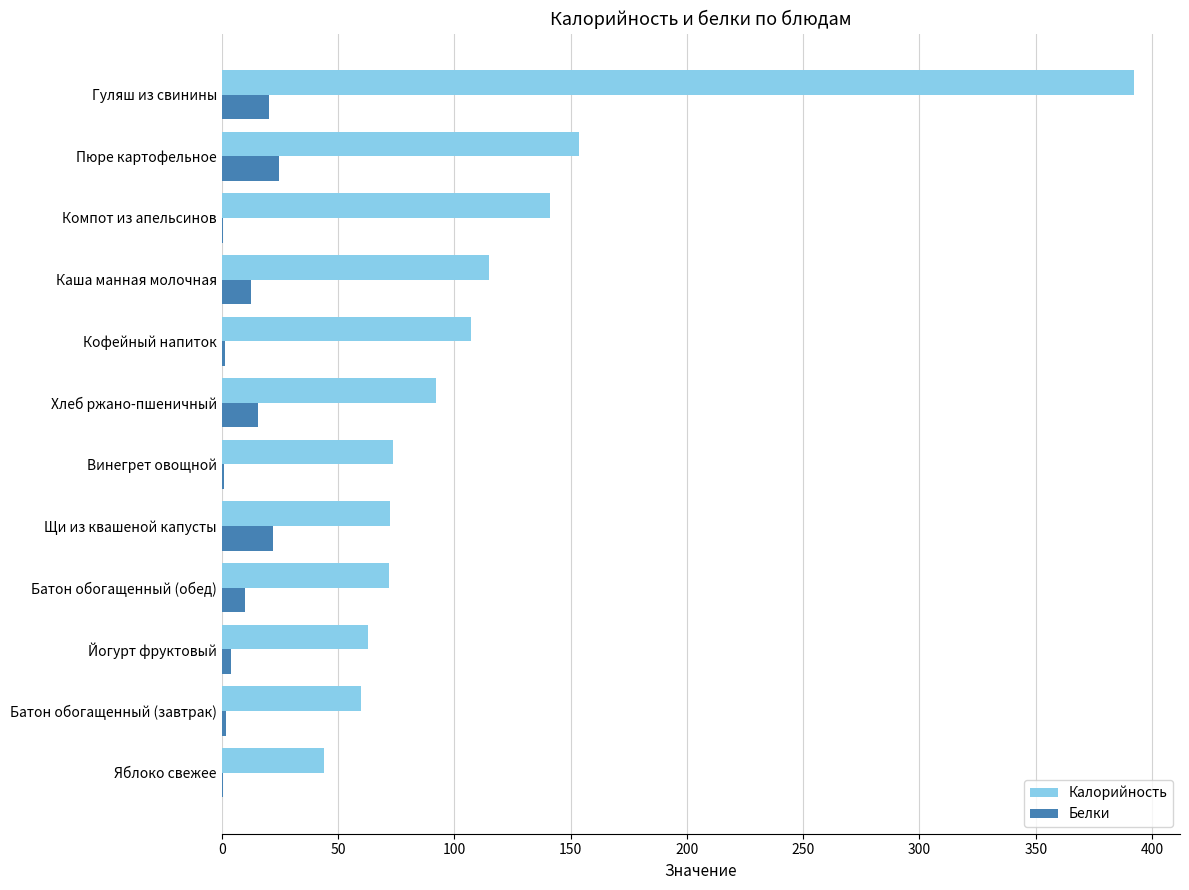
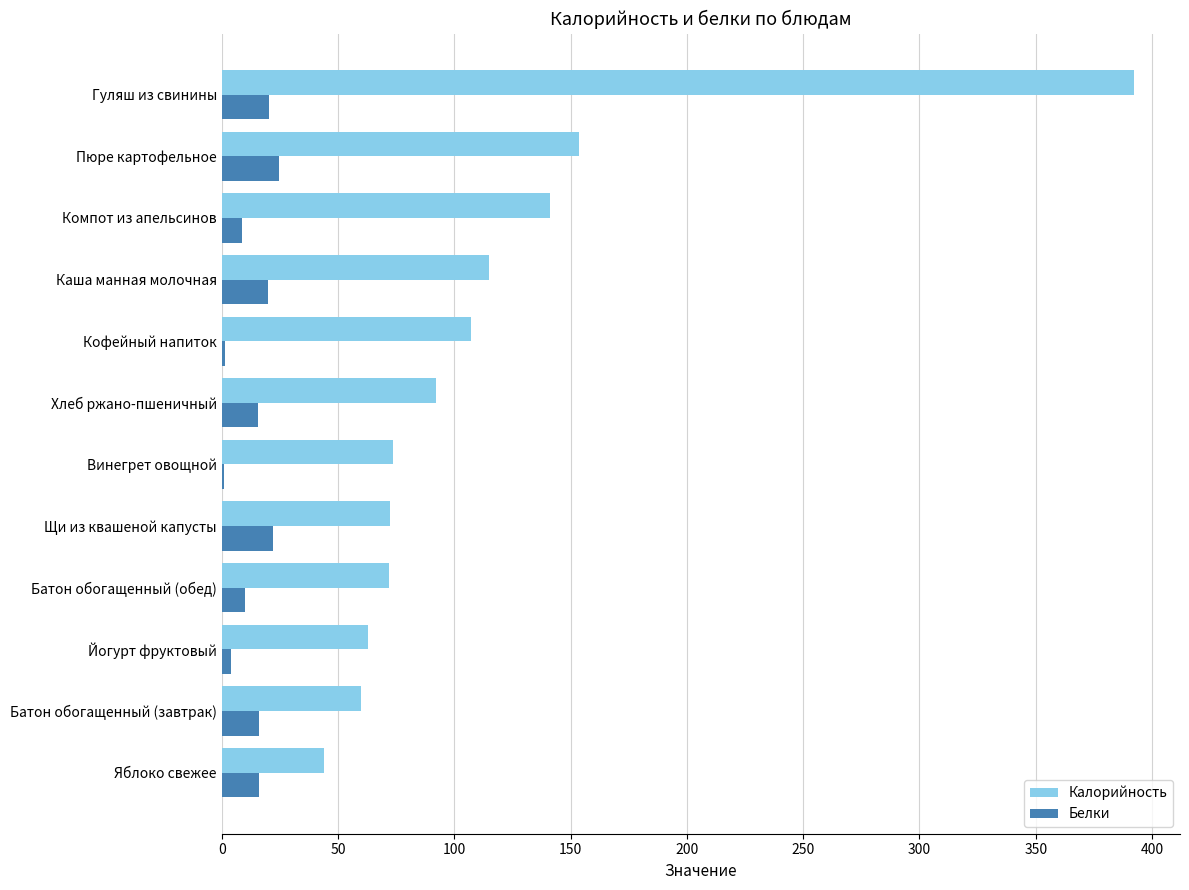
Белки, Компот из апельсинов: 1 -> 9
Белки, Каша манная молочная: 12 -> 20
Белки, Батон обогащенный (завтрак): 2 -> 16
Белки, Яблоко свежее: 0 -> 16
